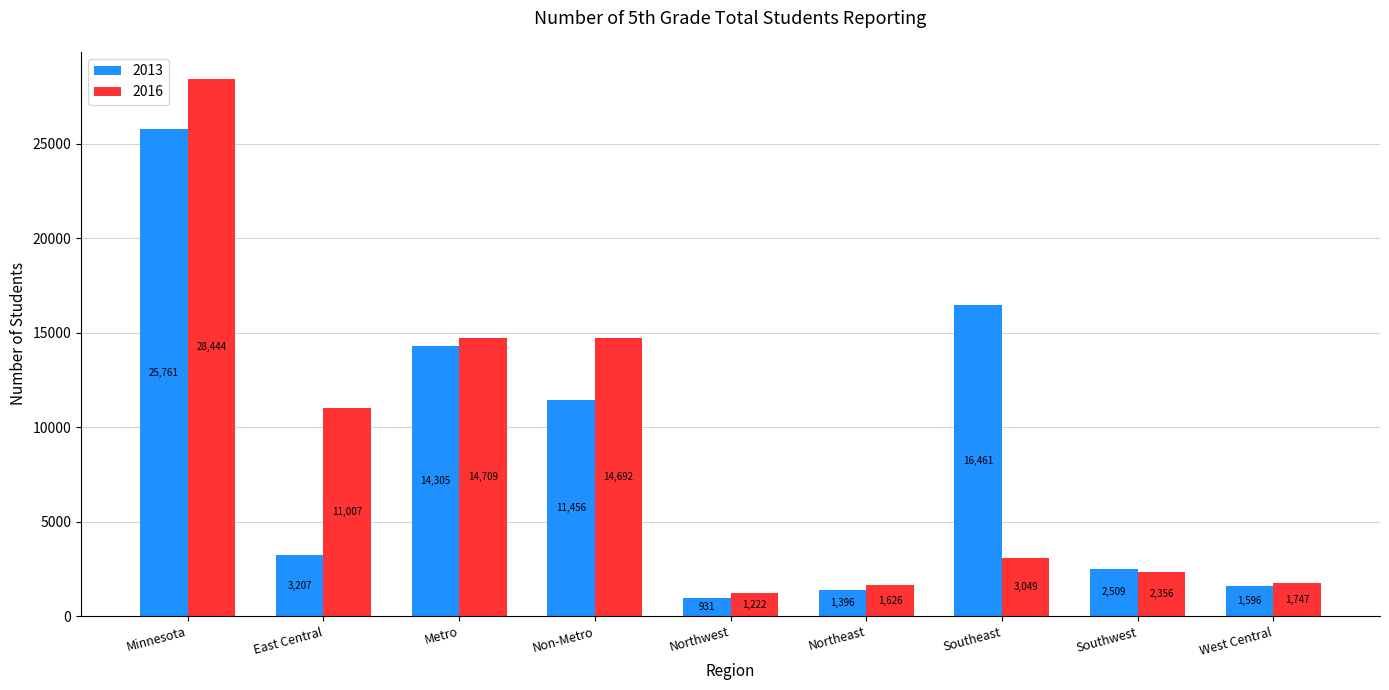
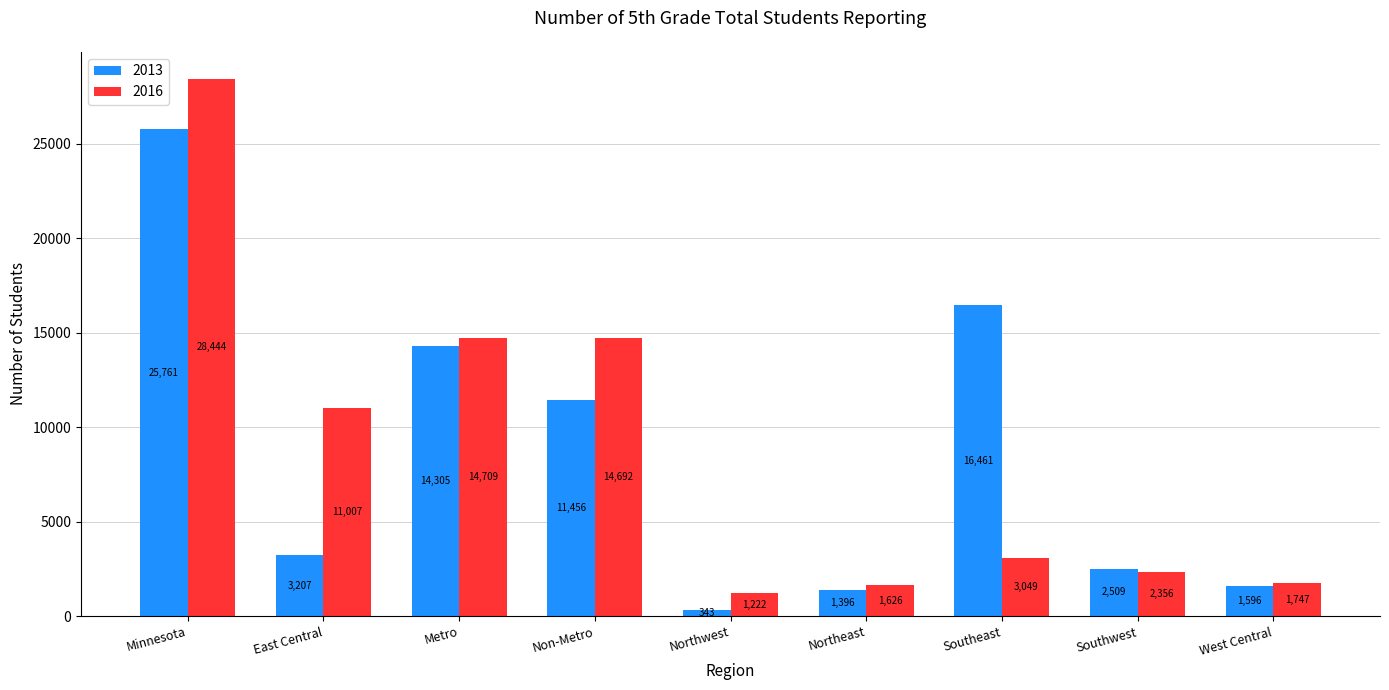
2013, Northwest: 931 -> 343
